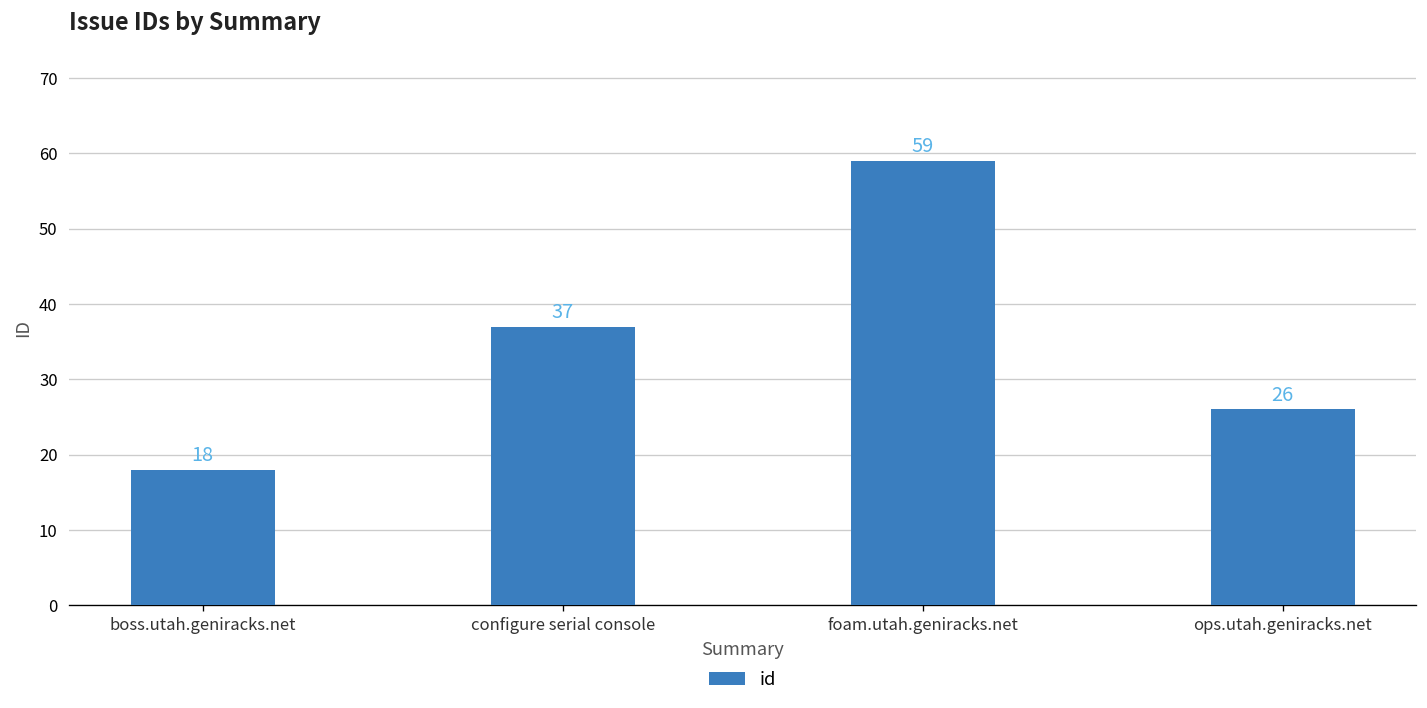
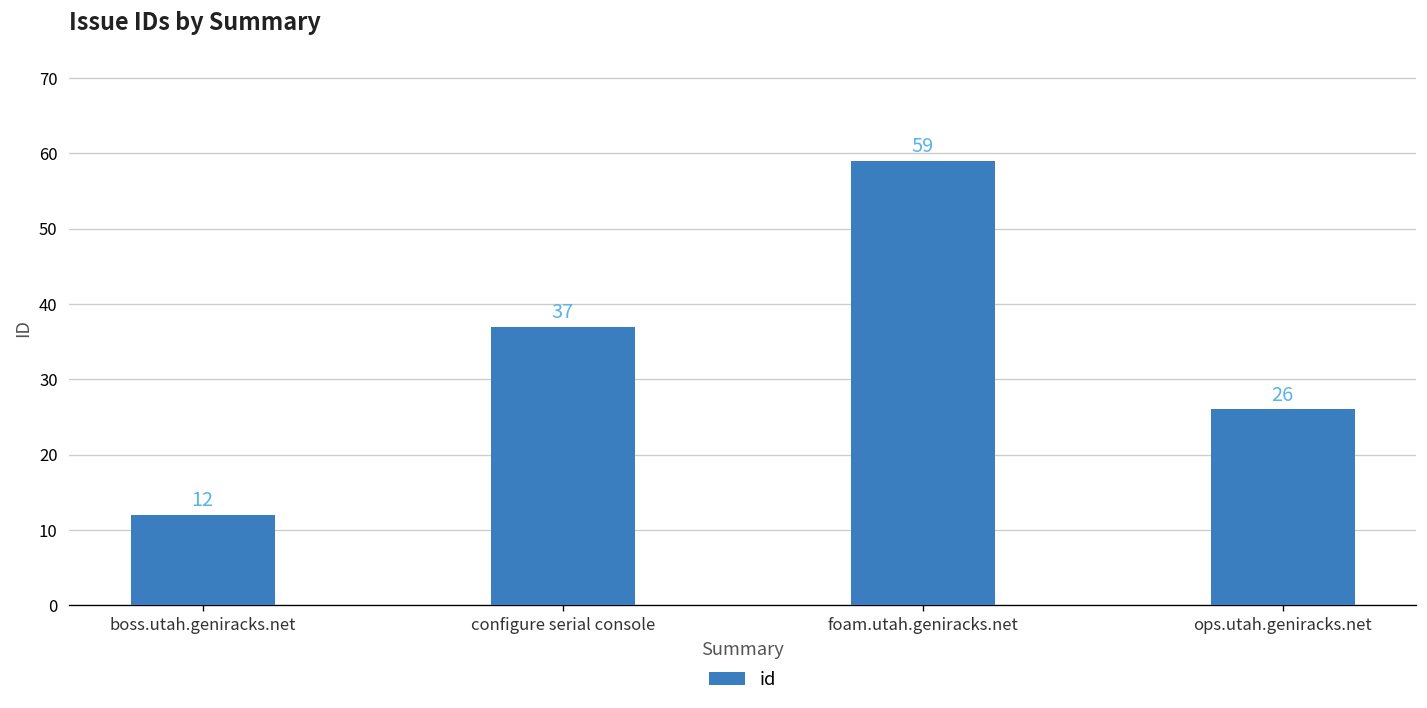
boss.utah.geniracks.net: 18 -> 12
